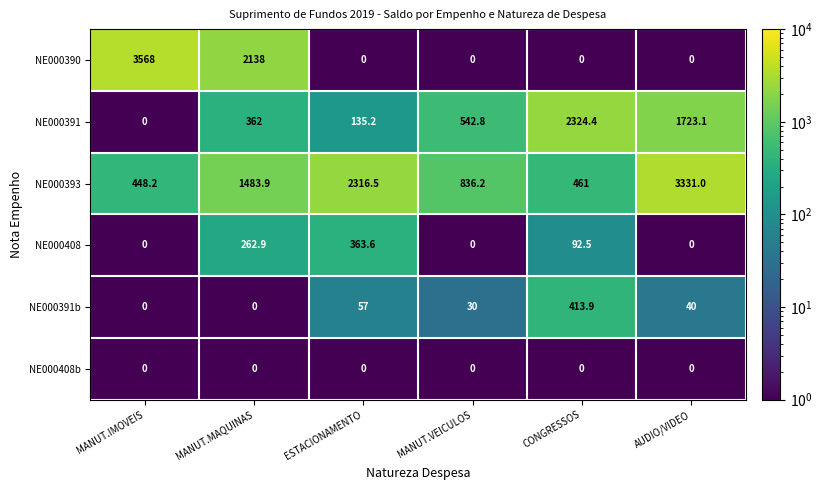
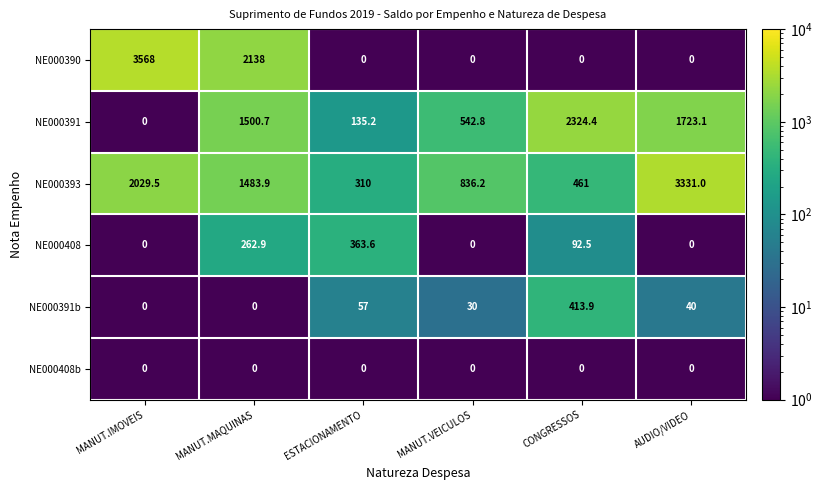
NE000391, MANUT.MAQUINAS: 362 -> 1500.7
NE000393, MANUT.IMOVEIS: 448.2 -> 2029.5
NE000393, ESTACIONAMENTO: 2316.5 -> 310
